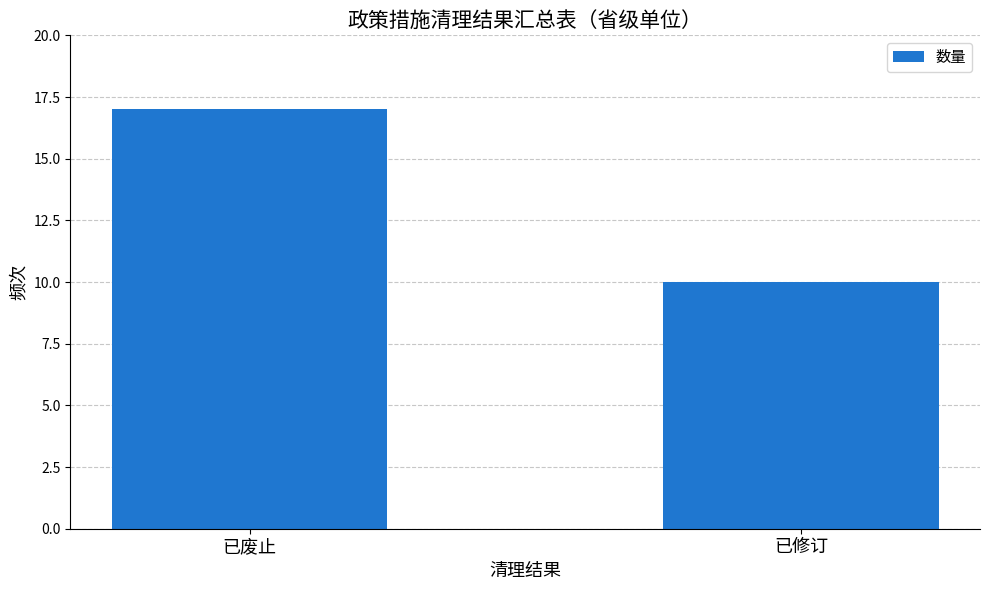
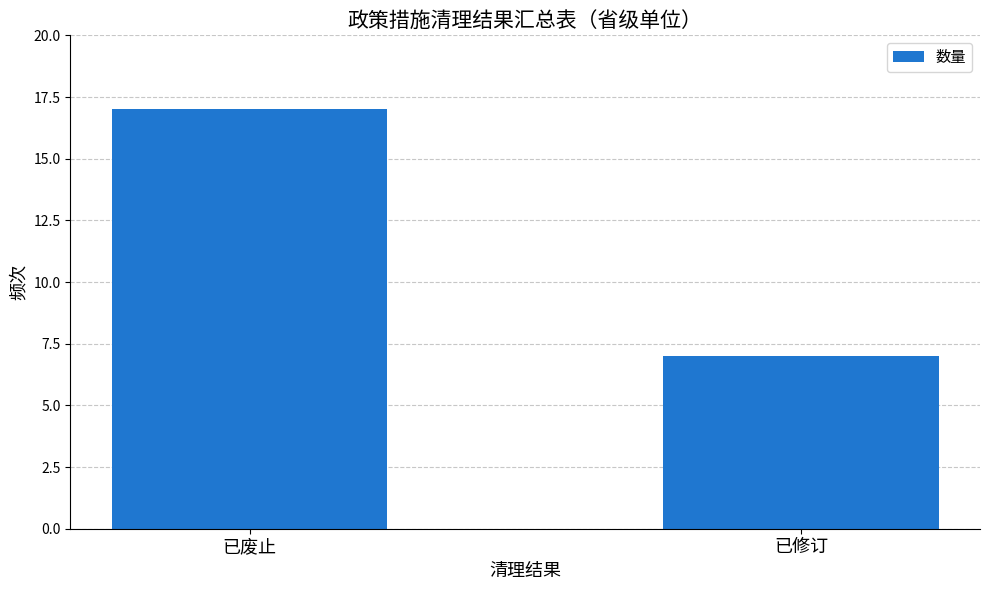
已修订: 10 -> 7
